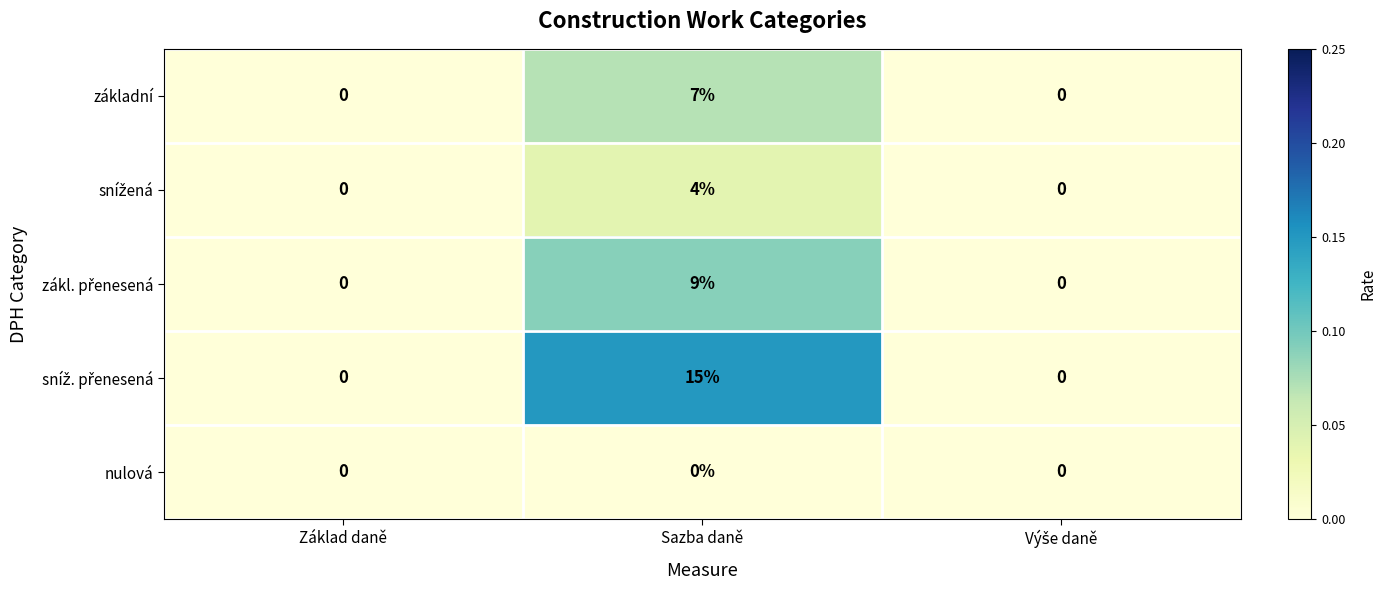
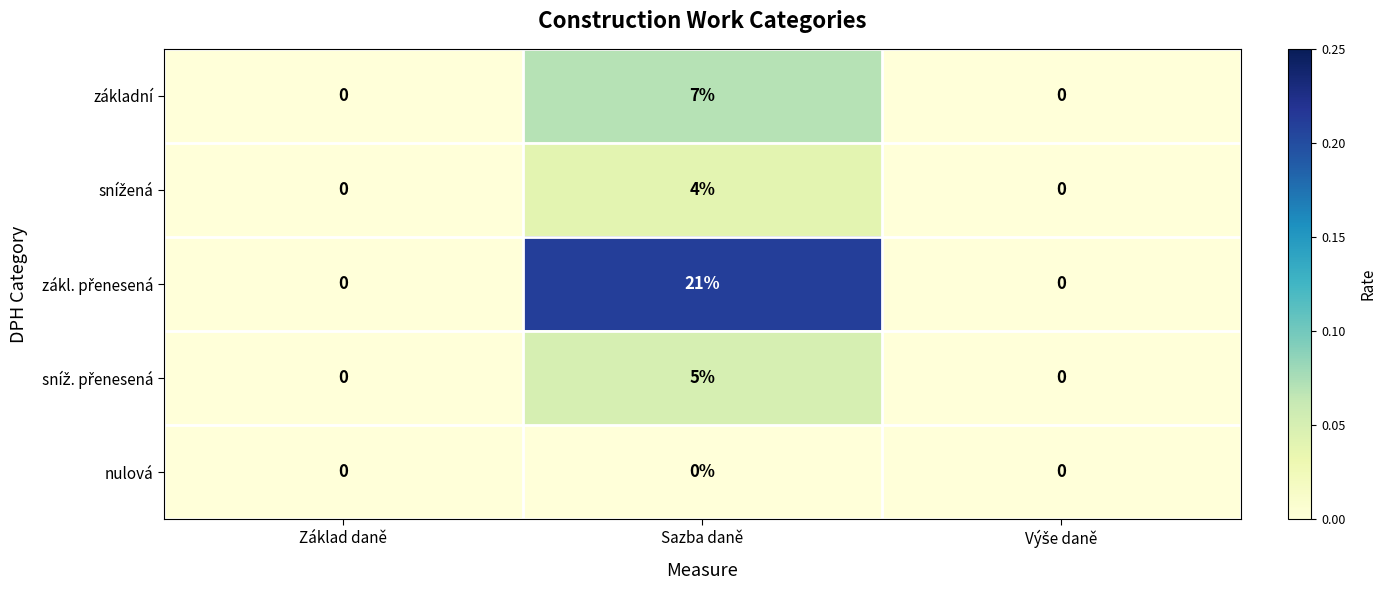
zákl. přenesená, Sazba daně: 9% -> 21%
sníž. přenesená, Sazba daně: 15% -> 5%
